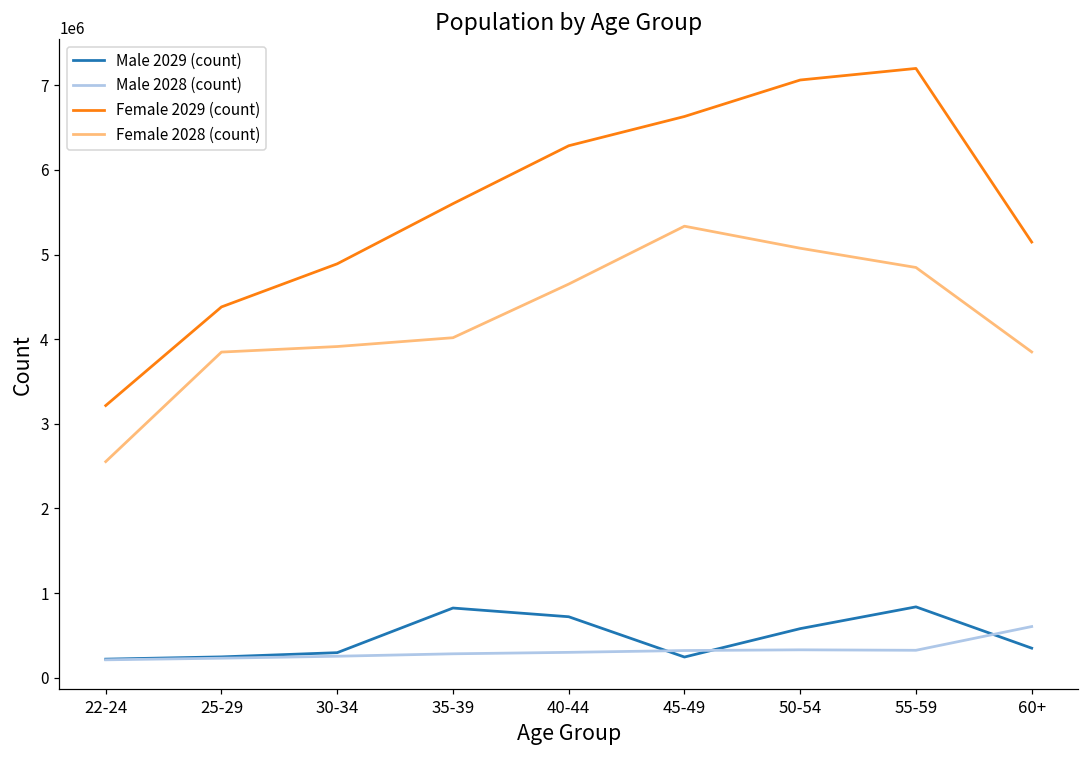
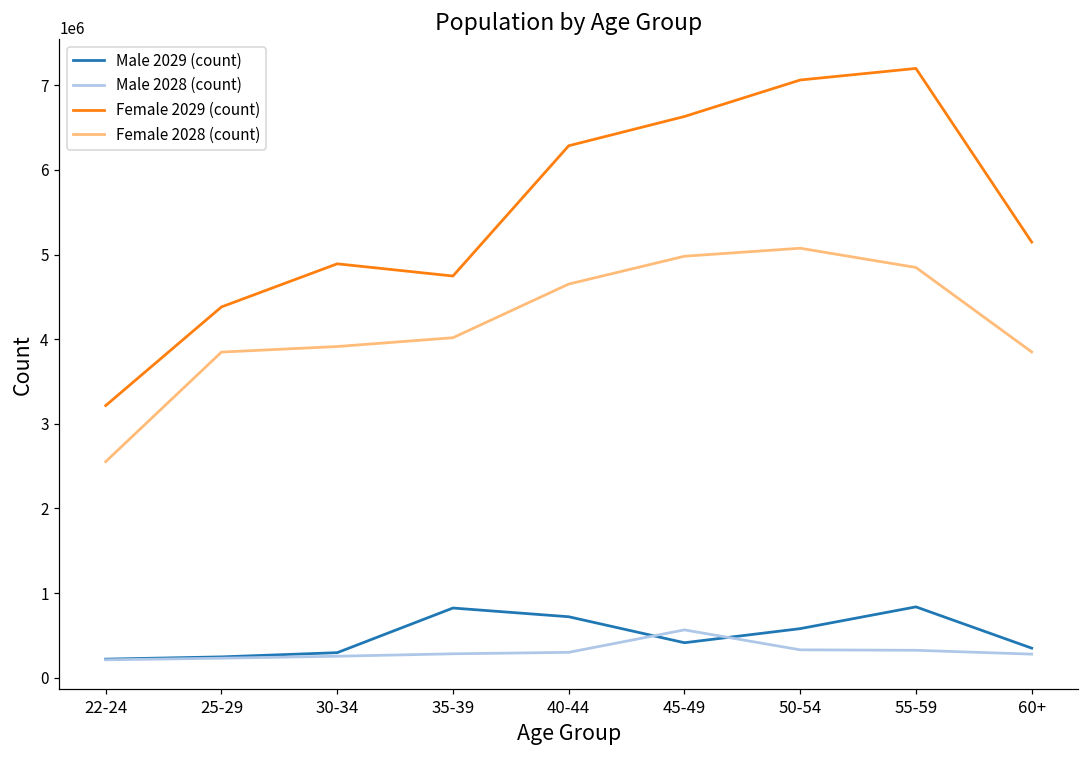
Female 2029 (count), 35-39: 5600000 -> 4700000
Male 2029 (count), 45-49: 200000 -> 400000
Male 2028 (count), 45-49: 300000 -> 600000
Female 2028 (count), 45-49: 5300000 -> 5000000
Male 2028 (count), 60+: 600000 -> 300000
